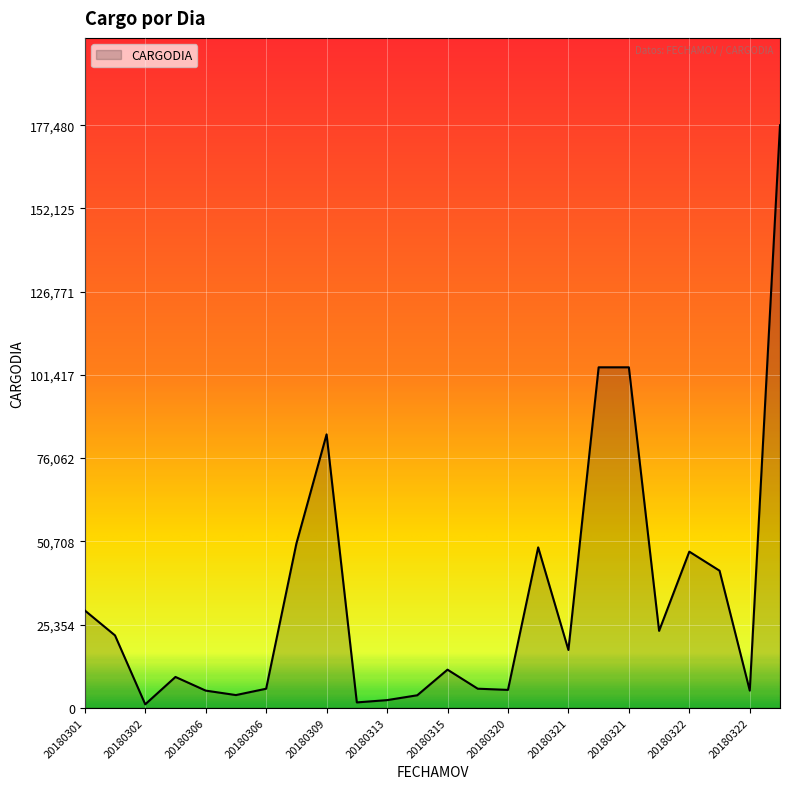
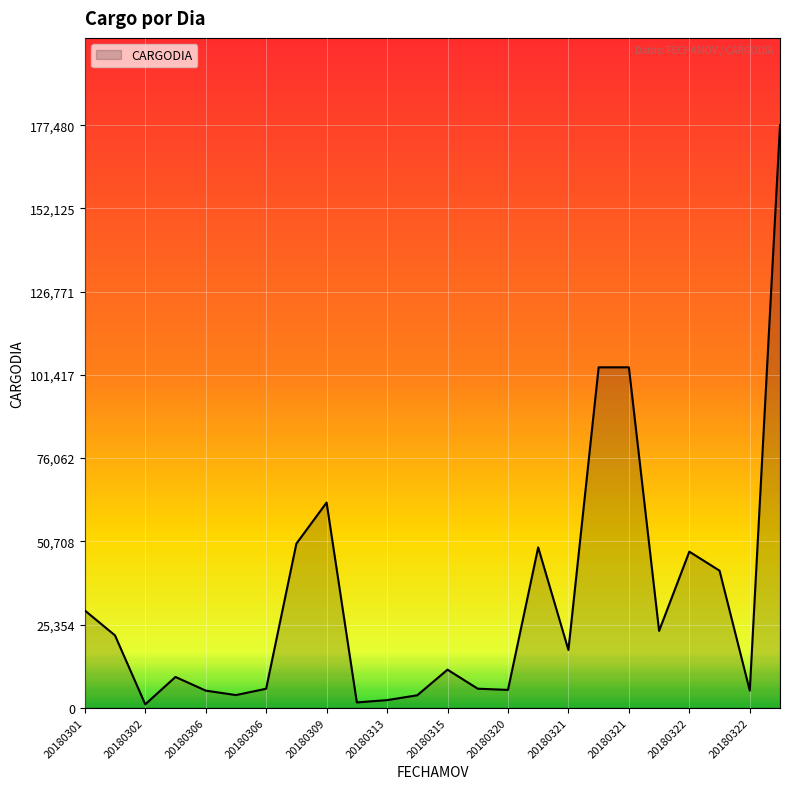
20180309: 83,000 -> 63,000
